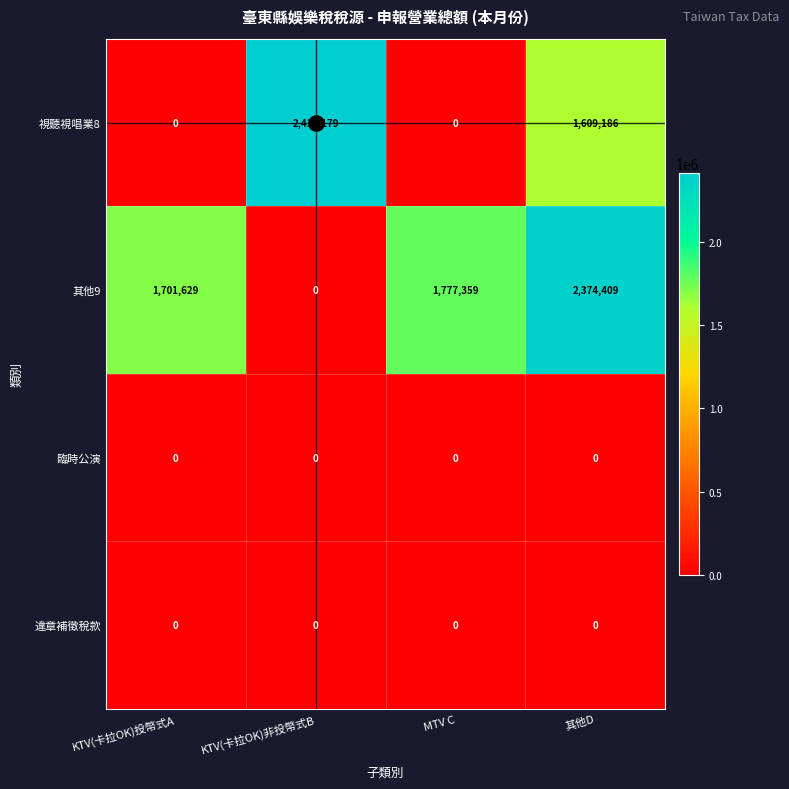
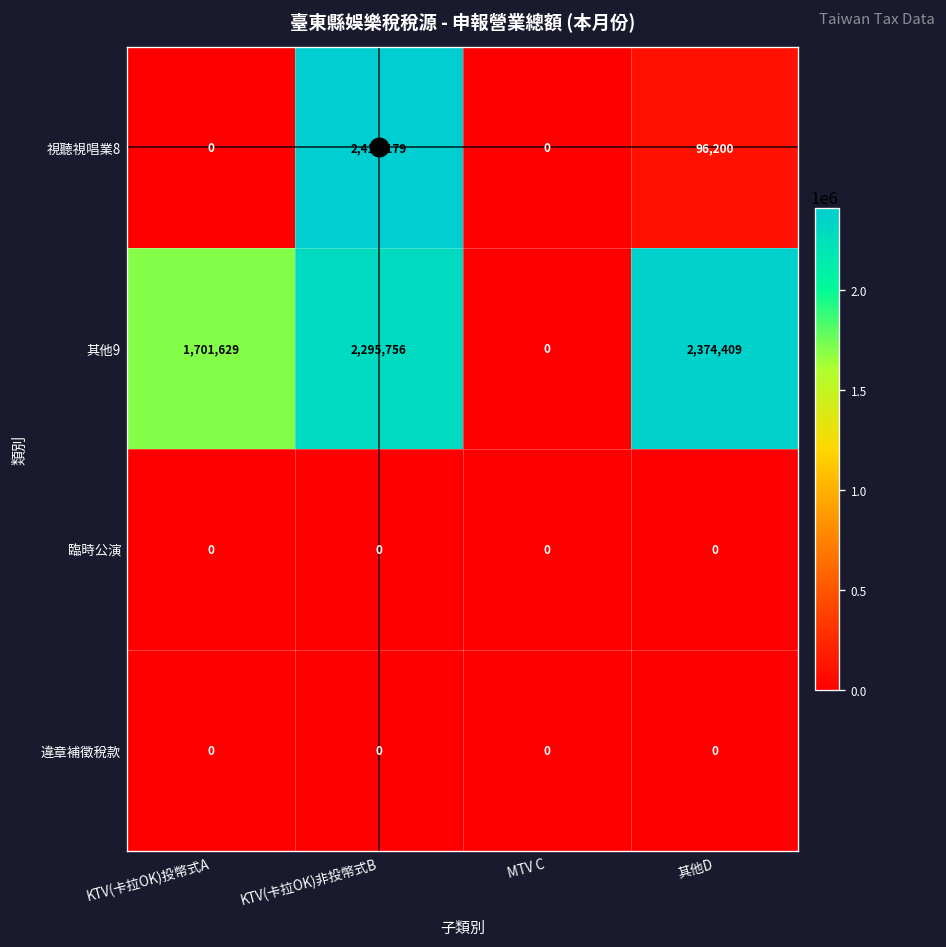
視聽視唱業8, 其他D: 1,609,186 -> 96,200
其他9, KTV(卡拉OK)非投幣式B: 0 -> 2,295,756
其他9, MTV C: 1,777,359 -> 0
